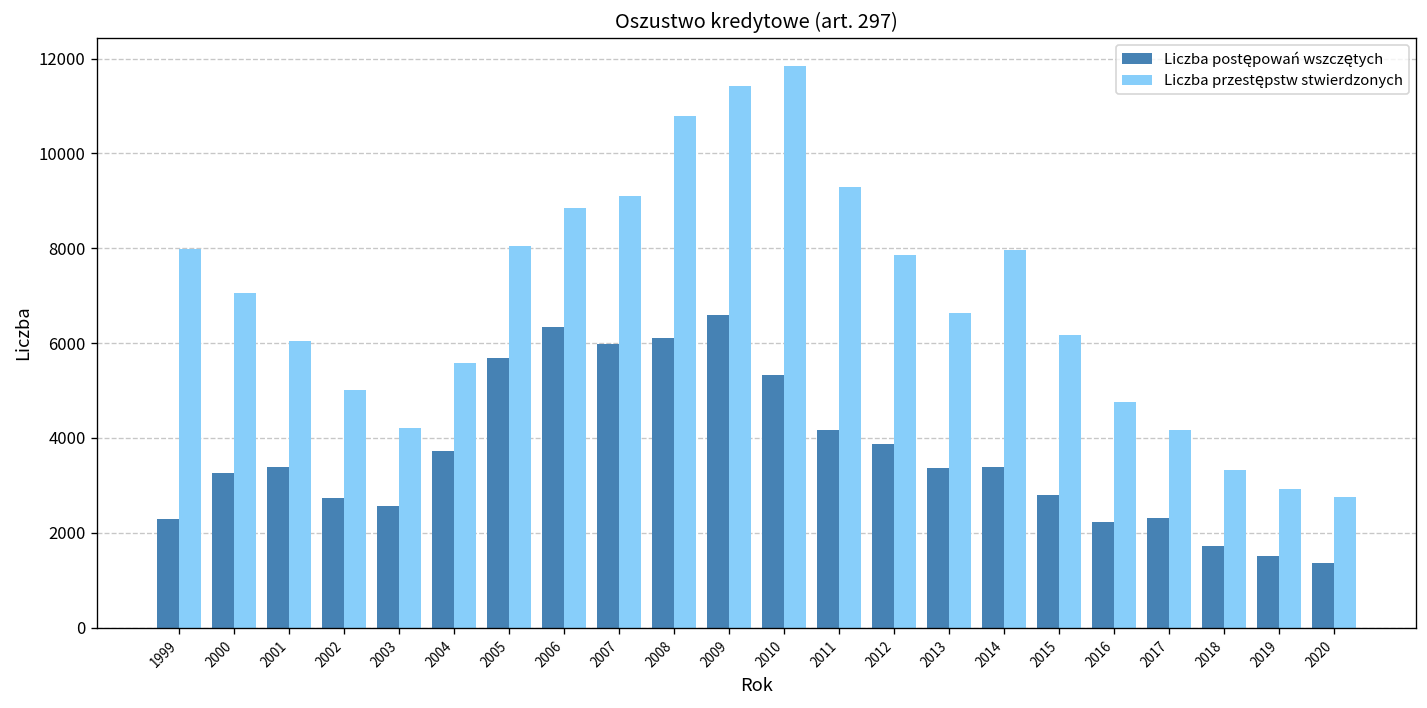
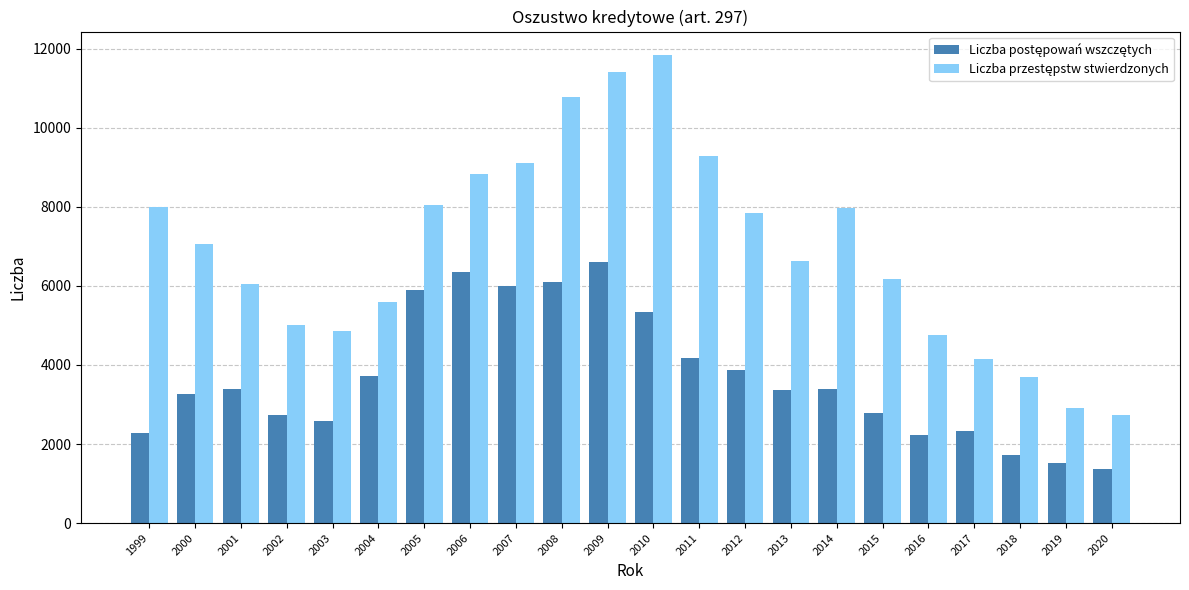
Liczba przestępstw stwierdzonych, 2003: 4200 -> 4900
Liczba postępowań wszczętych, 2005: 5700 -> 5900
Liczba przestępstw stwierdzonych, 2018: 3300 -> 3700
